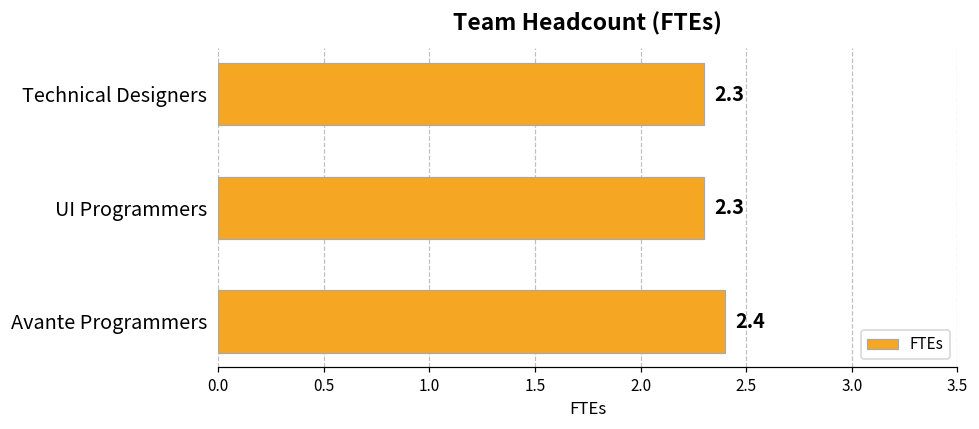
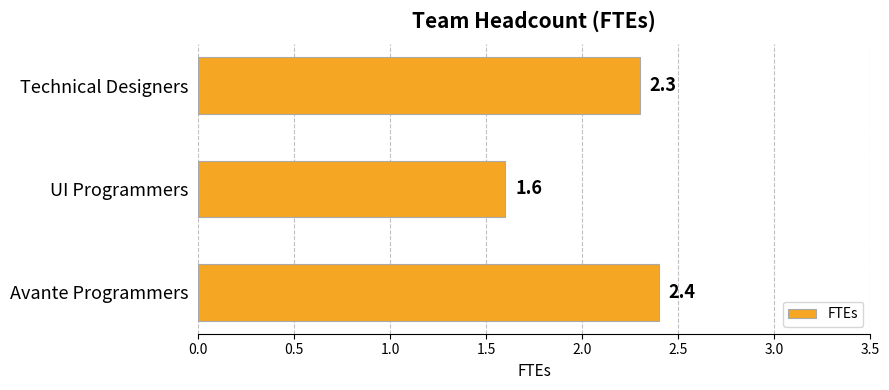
UI Programmers: 2.3 -> 1.6
